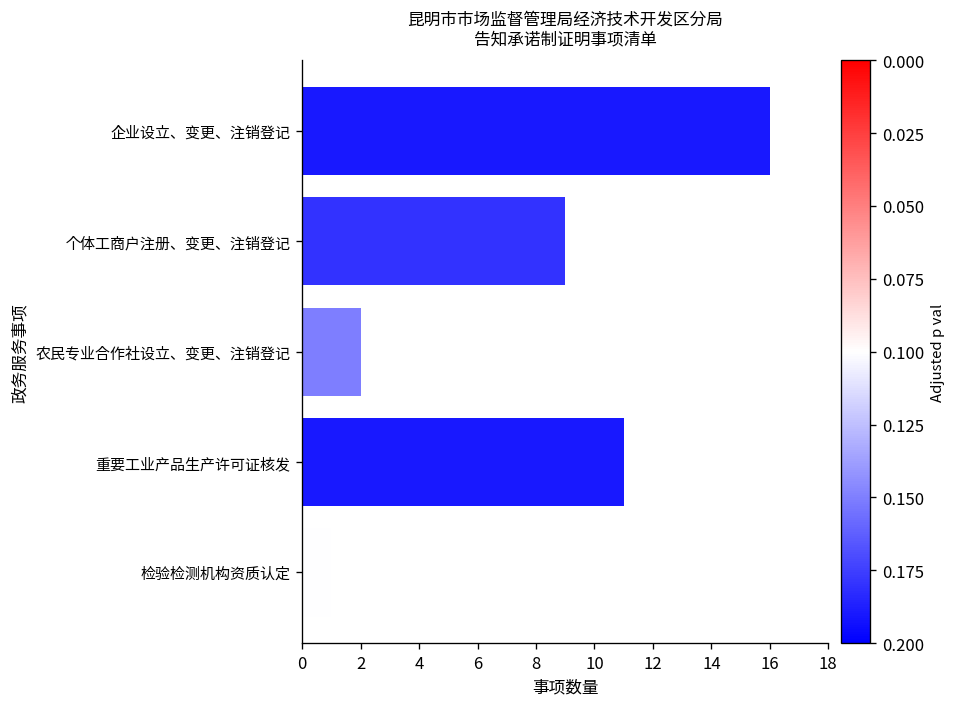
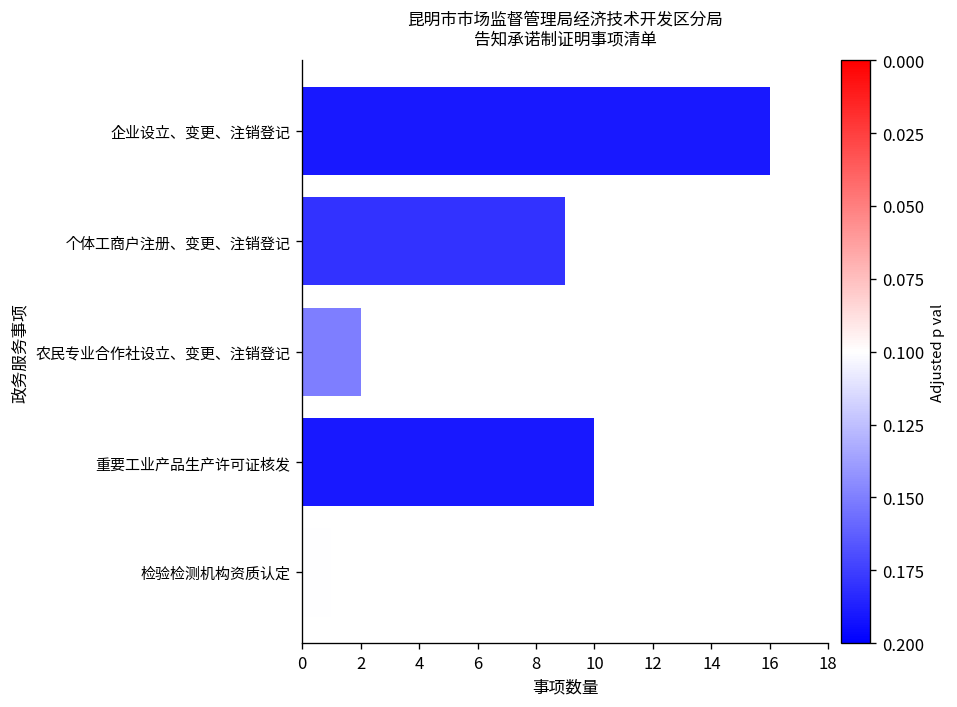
重要工业产品生产许可证核发: 11 -> 10
